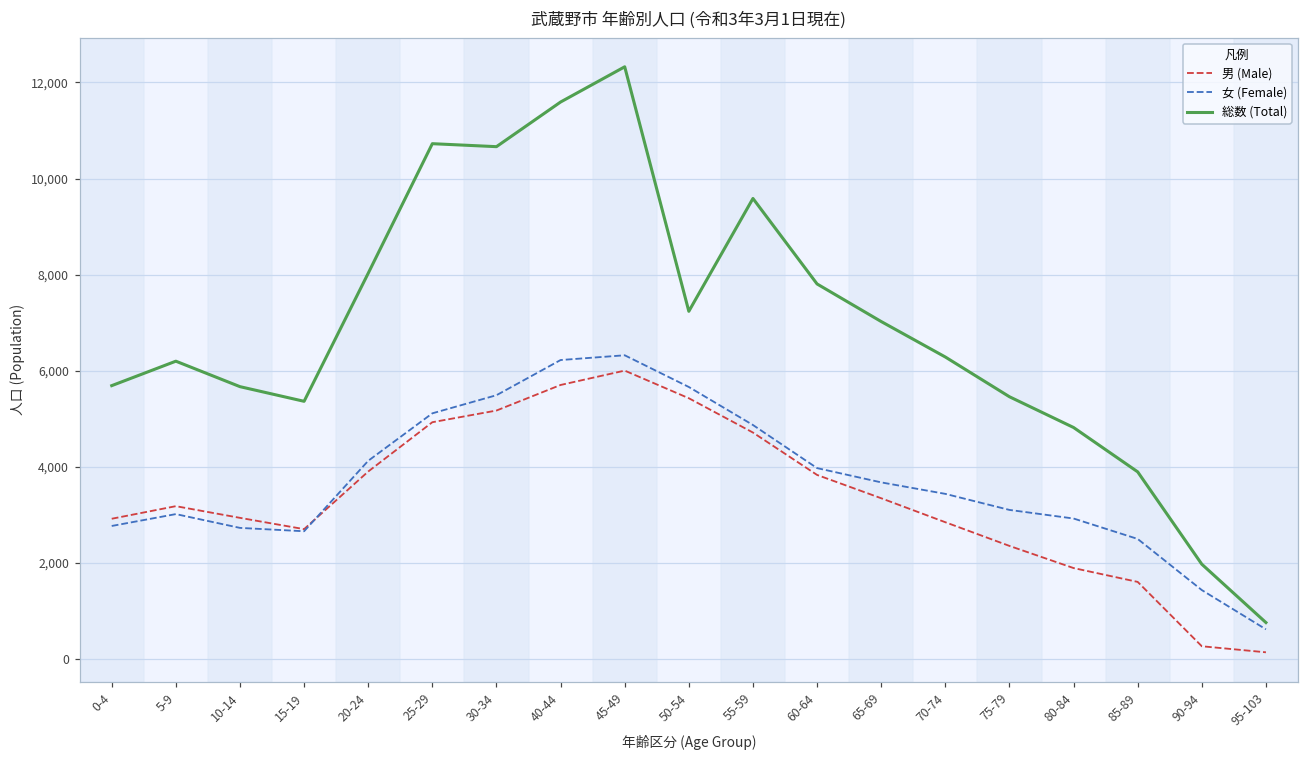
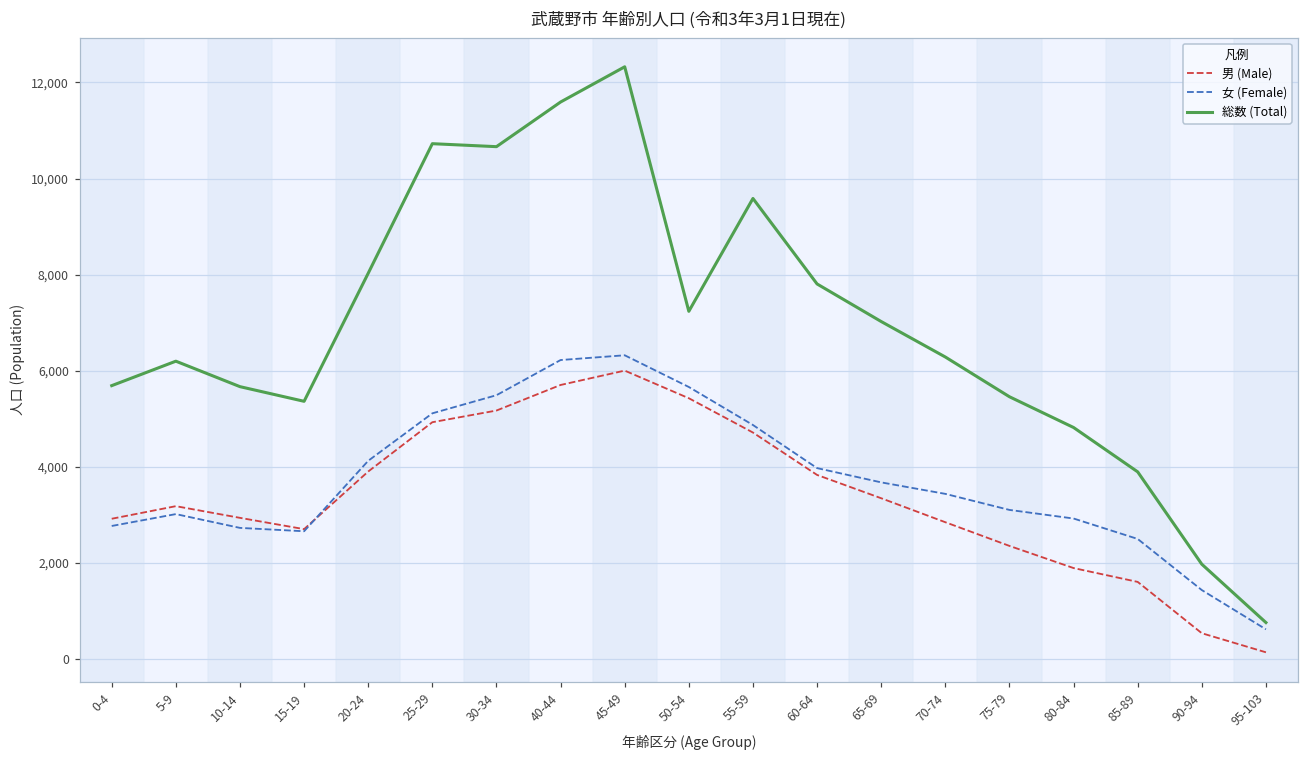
男 (Male), 90-94: 300 -> 500
